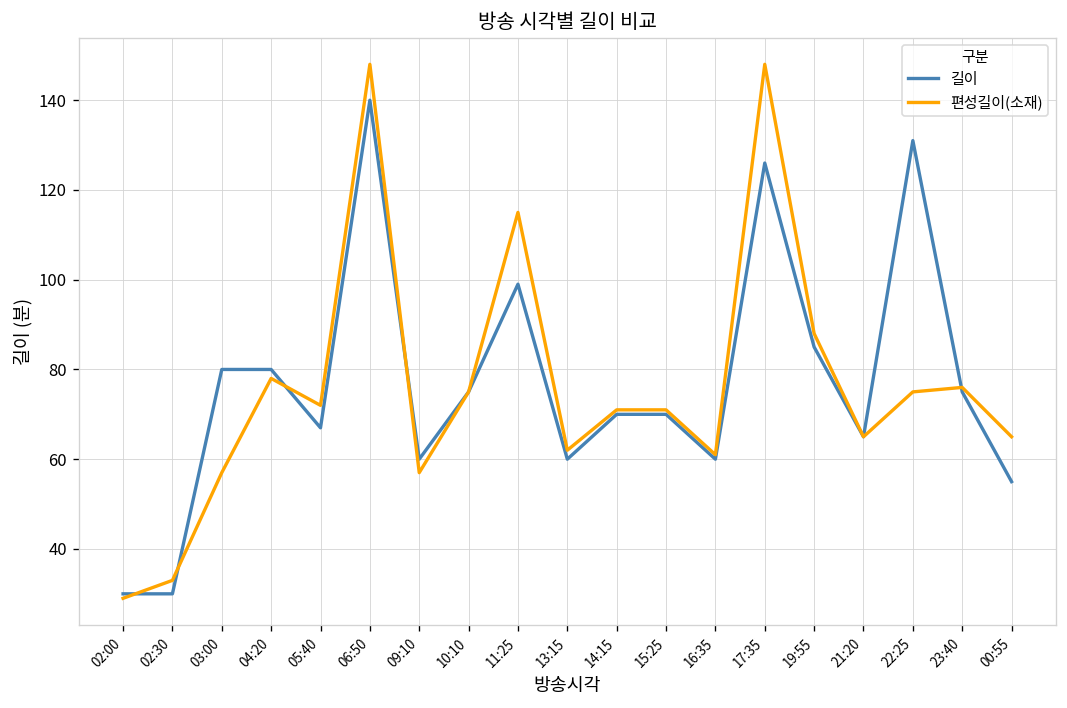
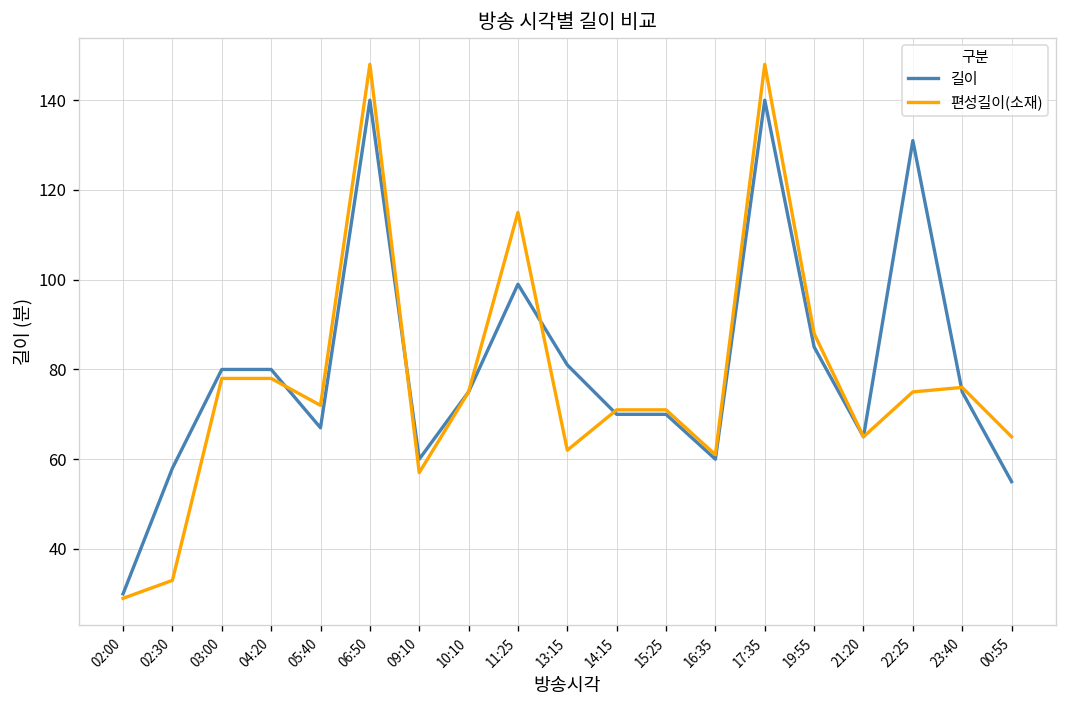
길이, 02:30: 30 -> 58
편성길이(소재), 03:00: 57 -> 78
길이, 13:15: 60 -> 81
길이, 17:35: 126 -> 140
